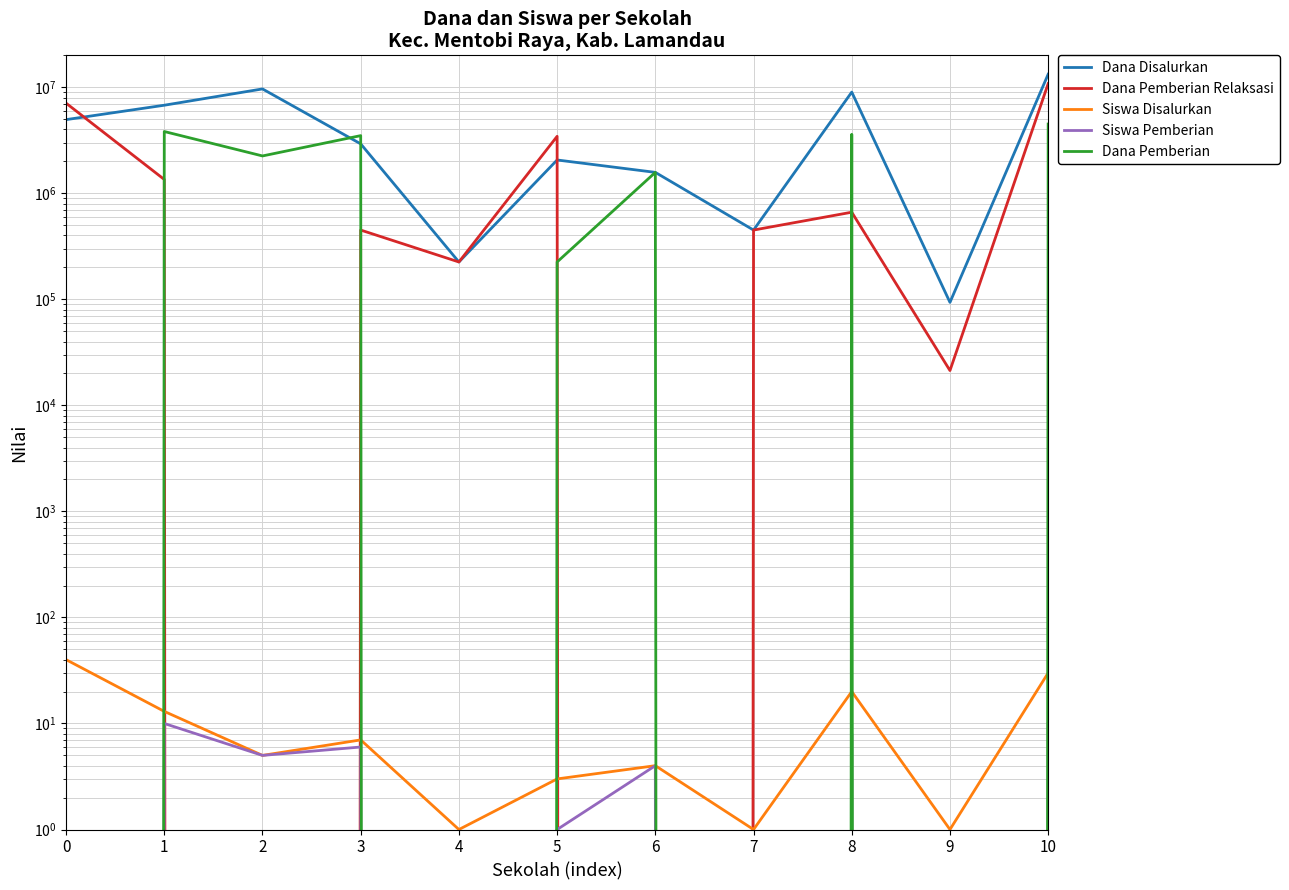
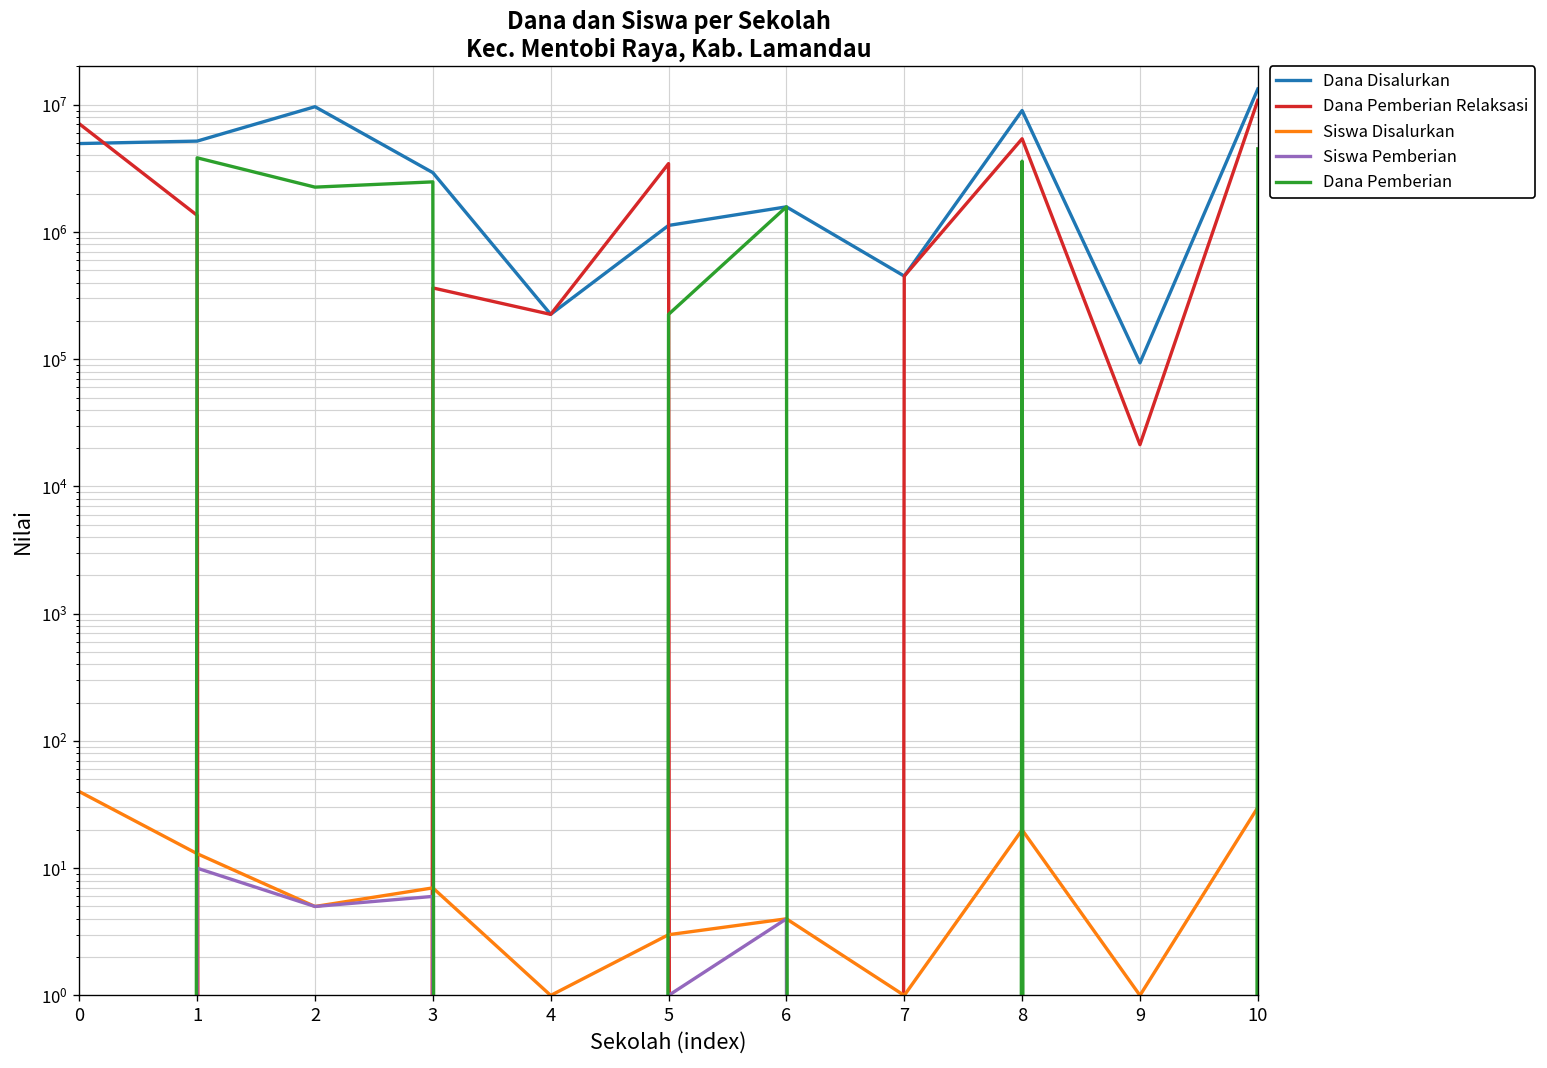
Dana Disalurkan, 1: 7000000 -> 5000000
Dana Pemberian Relaksasi, 3: 450000 -> 360000
Dana Pemberian, 3: 3500000 -> 2500000
Dana Disalurkan, 5: 2100000 -> 1100000
Dana Pemberian Relaksasi, 8: 700000 -> 5000000
